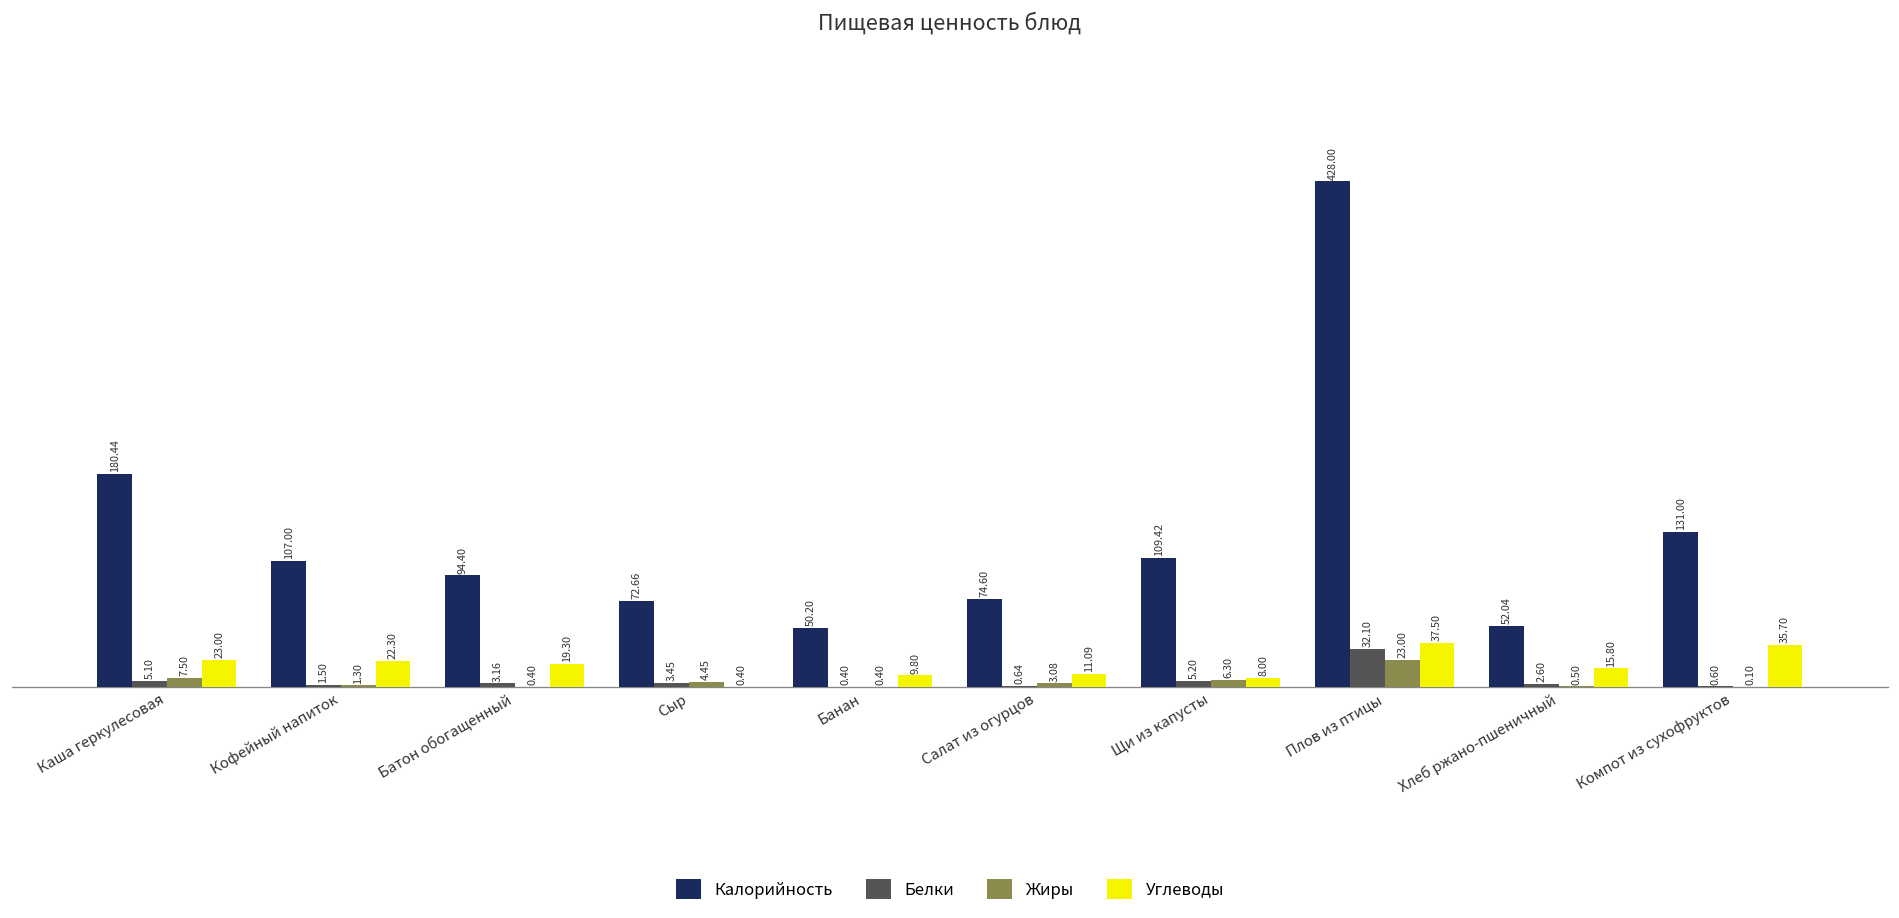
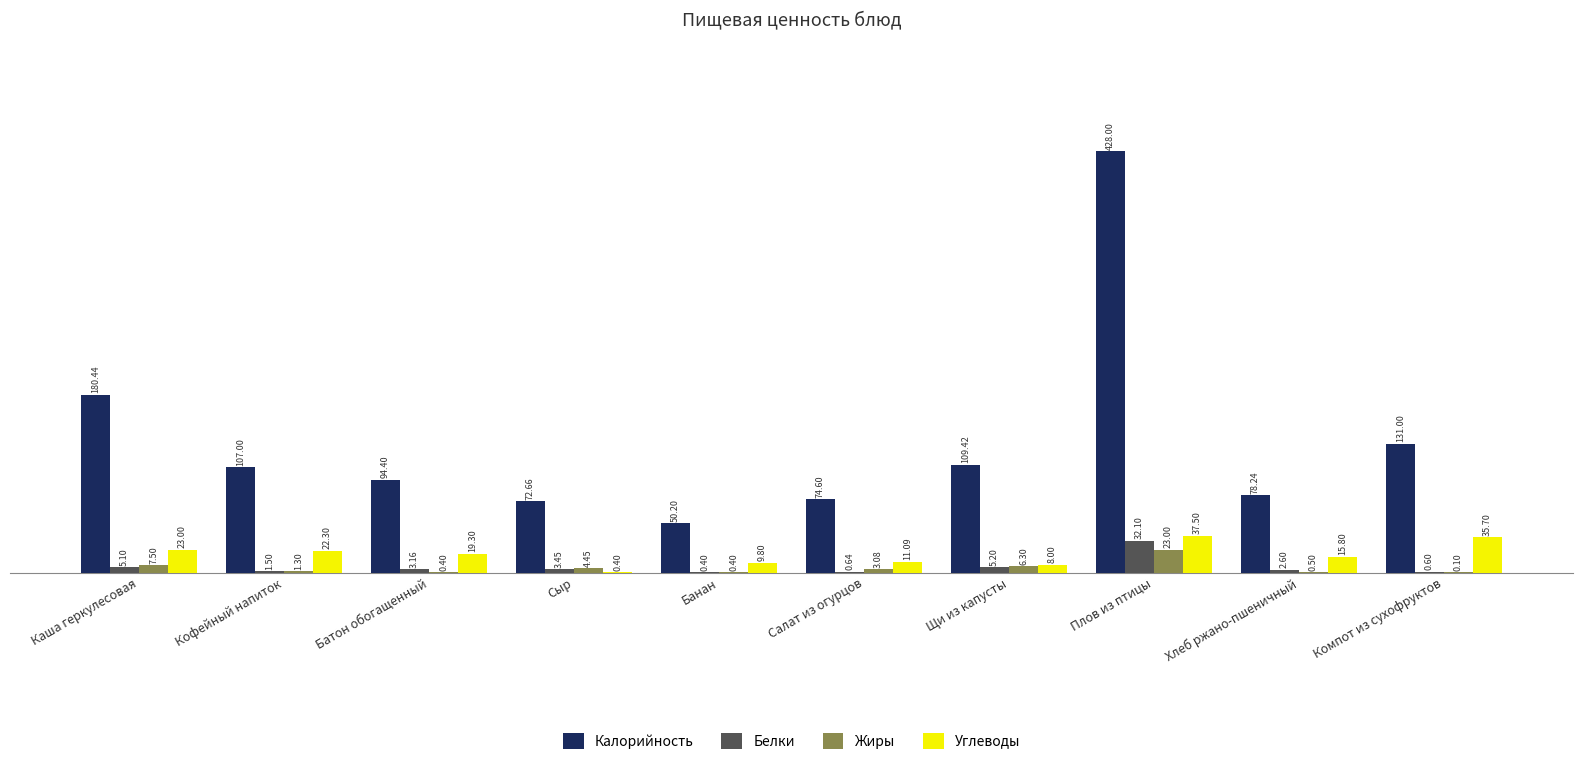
Калорийность, Хлеб ржано-пшеничный: 52.04 -> 78.24
